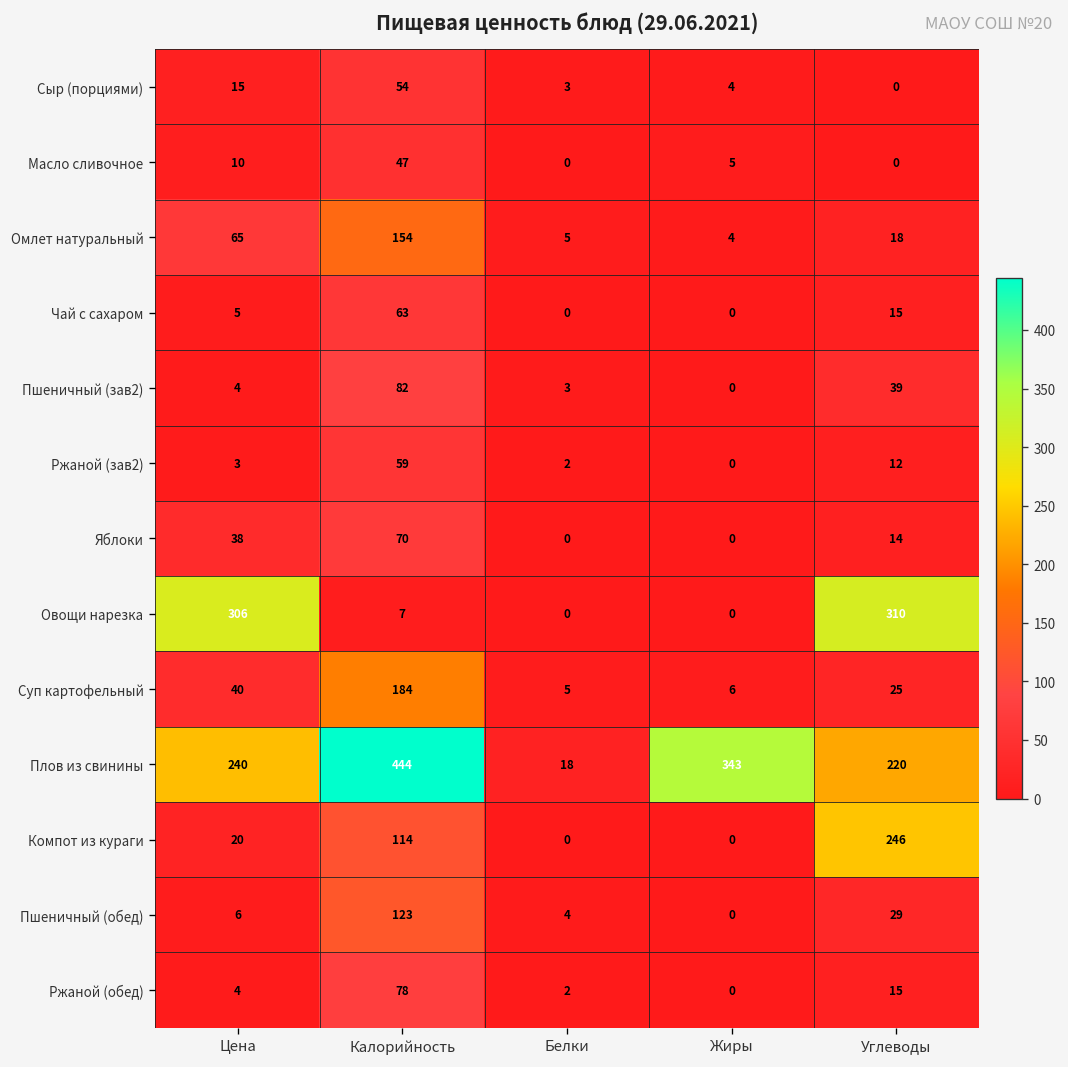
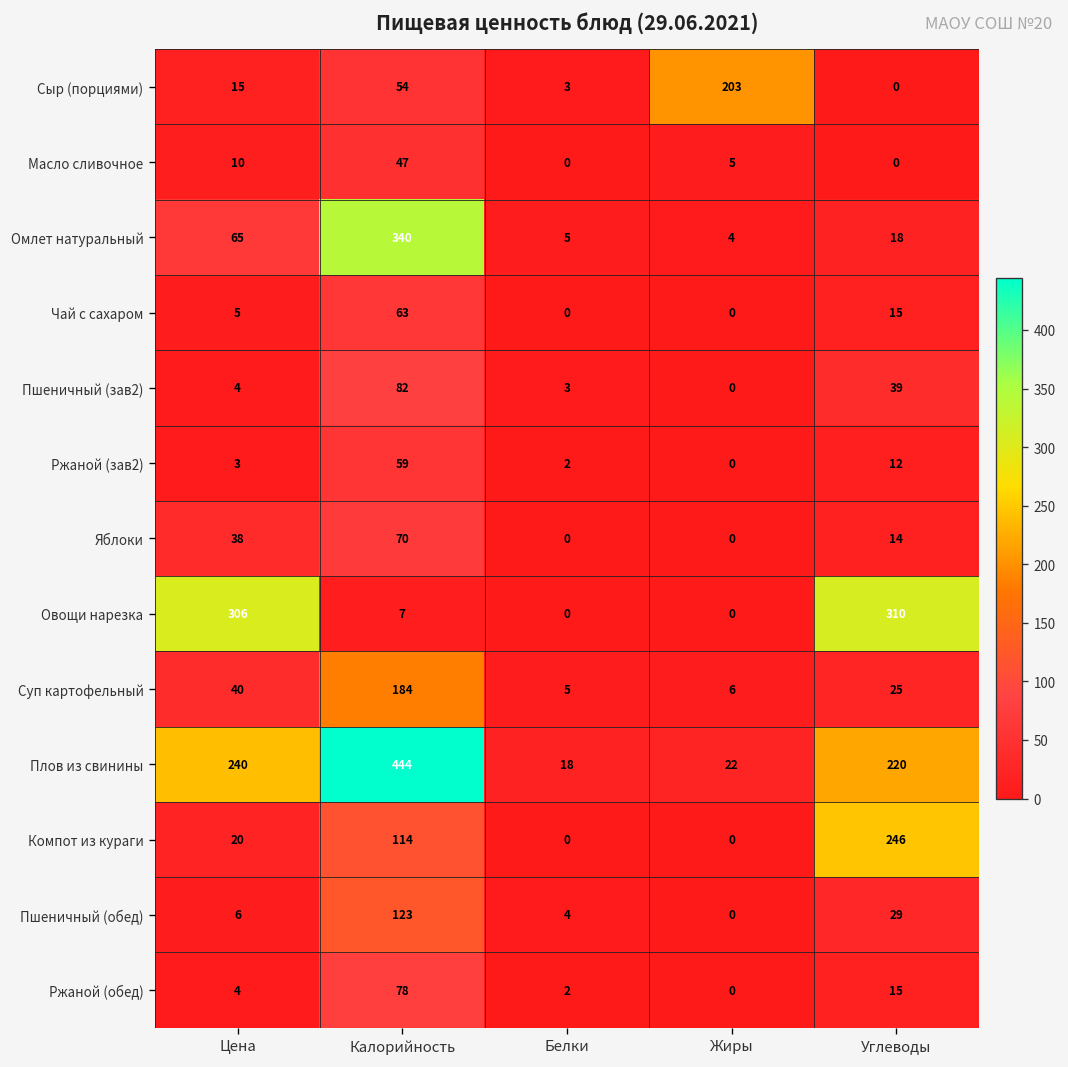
Сыр (порциями), Жиры: 4 -> 203
Омлет натуральный, Калорийность: 154 -> 340
Плов из свинины, Жиры: 343 -> 22
